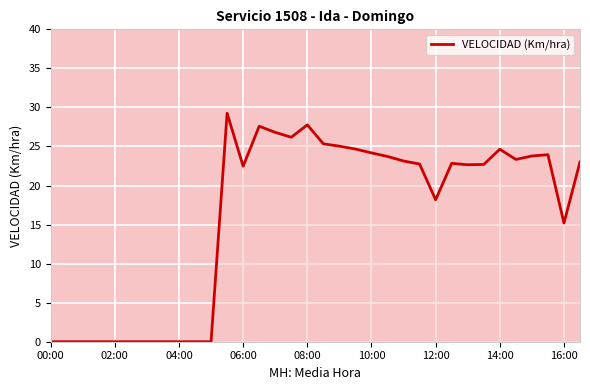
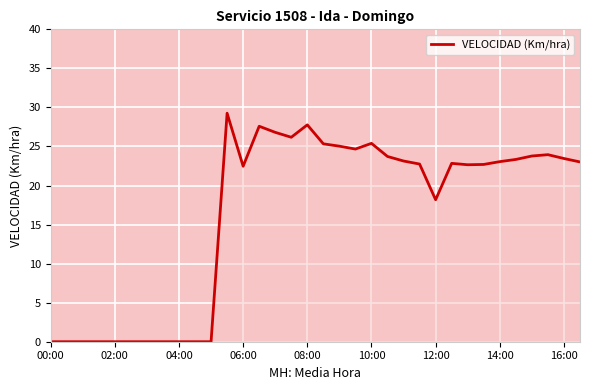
10:00: 24 -> 25
14:00: 25 -> 23
16:00: 15 -> 23
